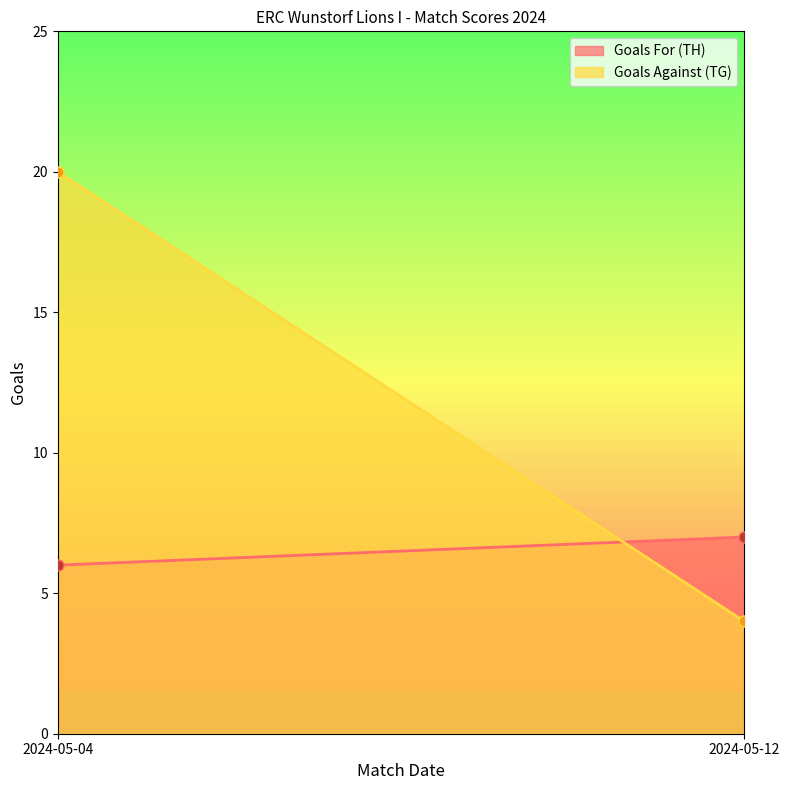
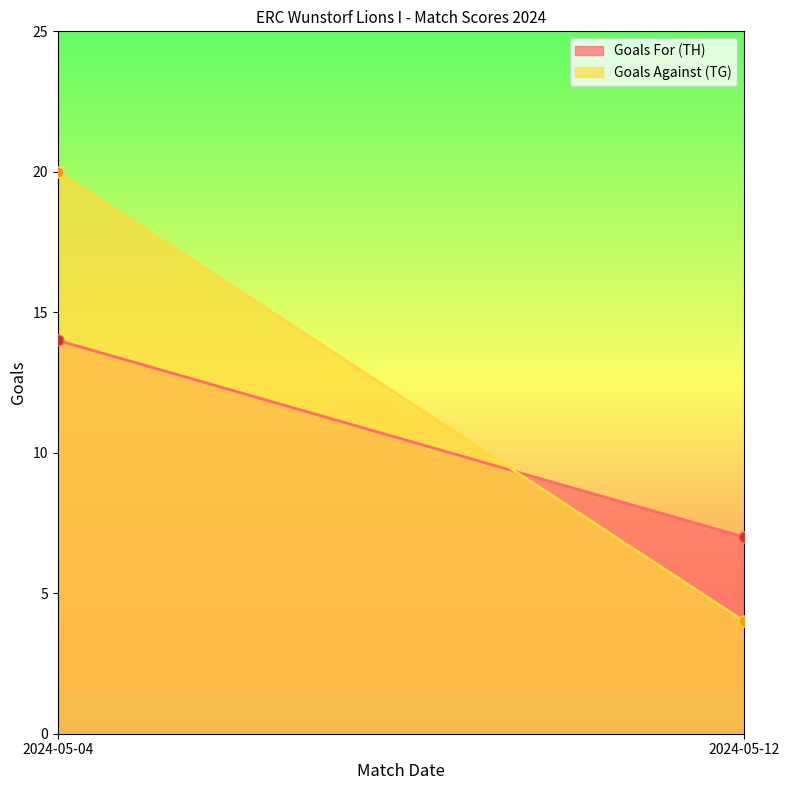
Goals For (TH), 2024-05-04: 6 -> 14
